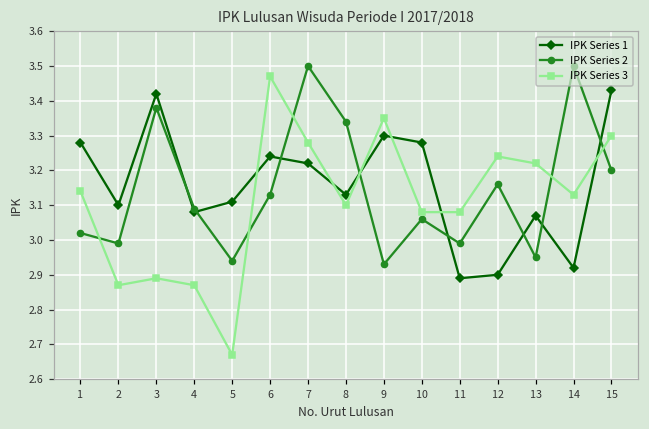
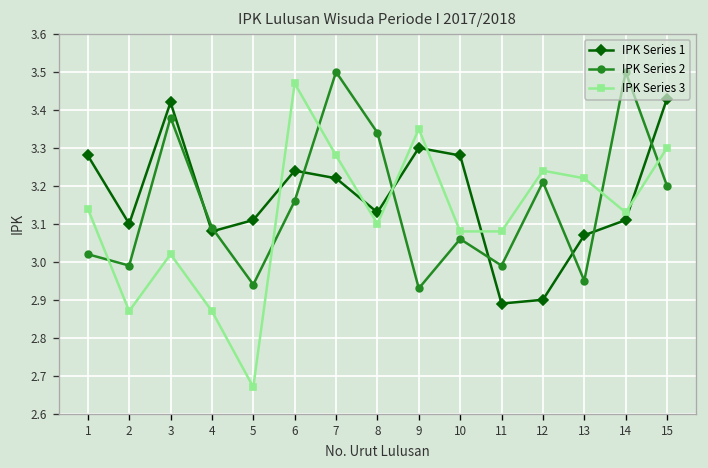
IPK Series 3, 3: 2.89 -> 3.02
IPK Series 2, 6: 3.13 -> 3.16
IPK Series 2, 12: 3.16 -> 3.21
IPK Series 1, 14: 2.92 -> 3.11
